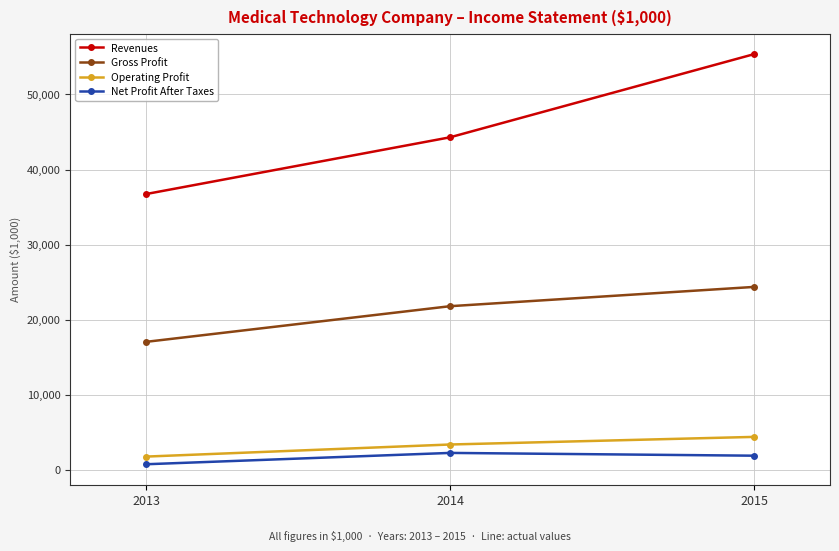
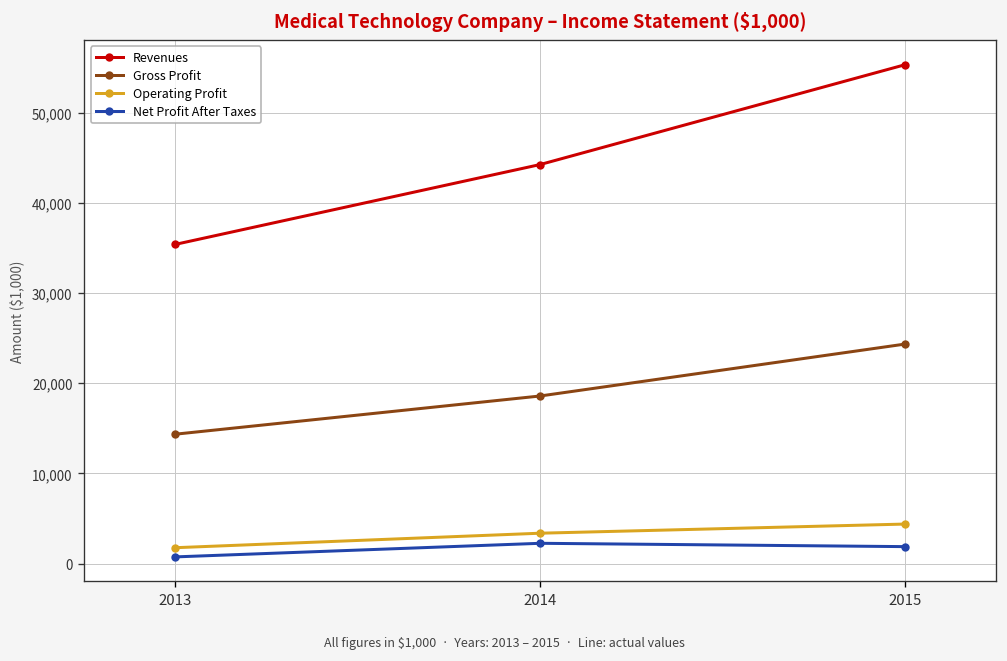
Revenues, 2013: 37,000 -> 35,000
Gross Profit, 2013: 17,000 -> 14,000
Gross Profit, 2014: 22,000 -> 19,000
